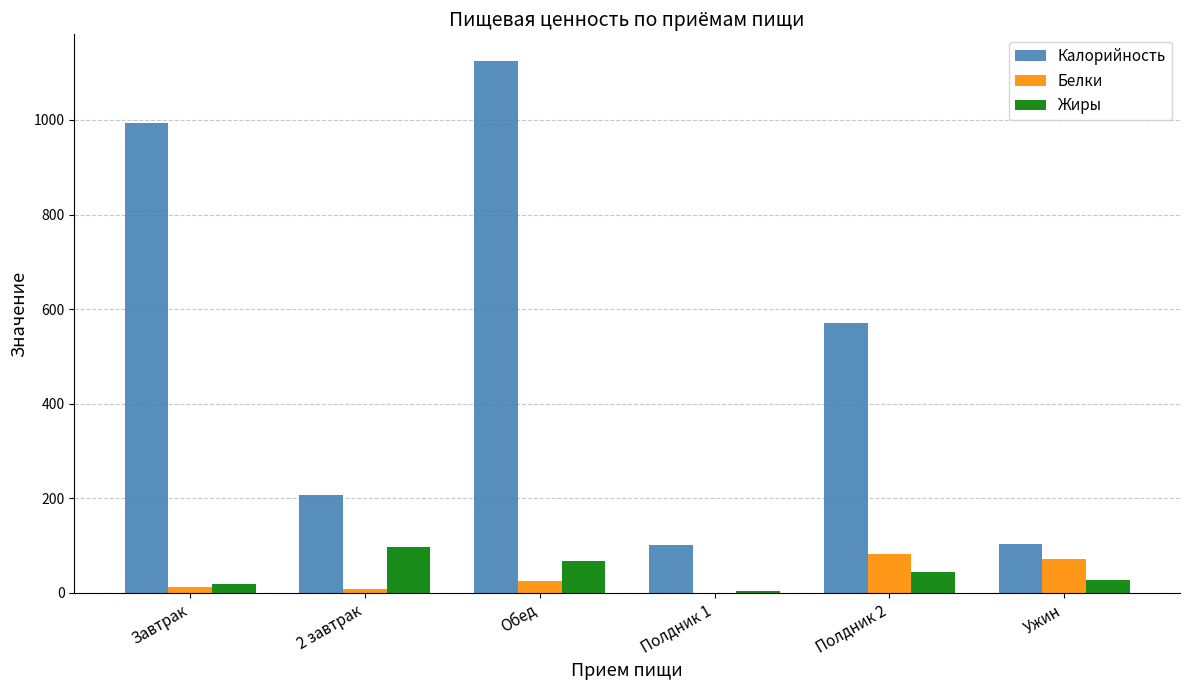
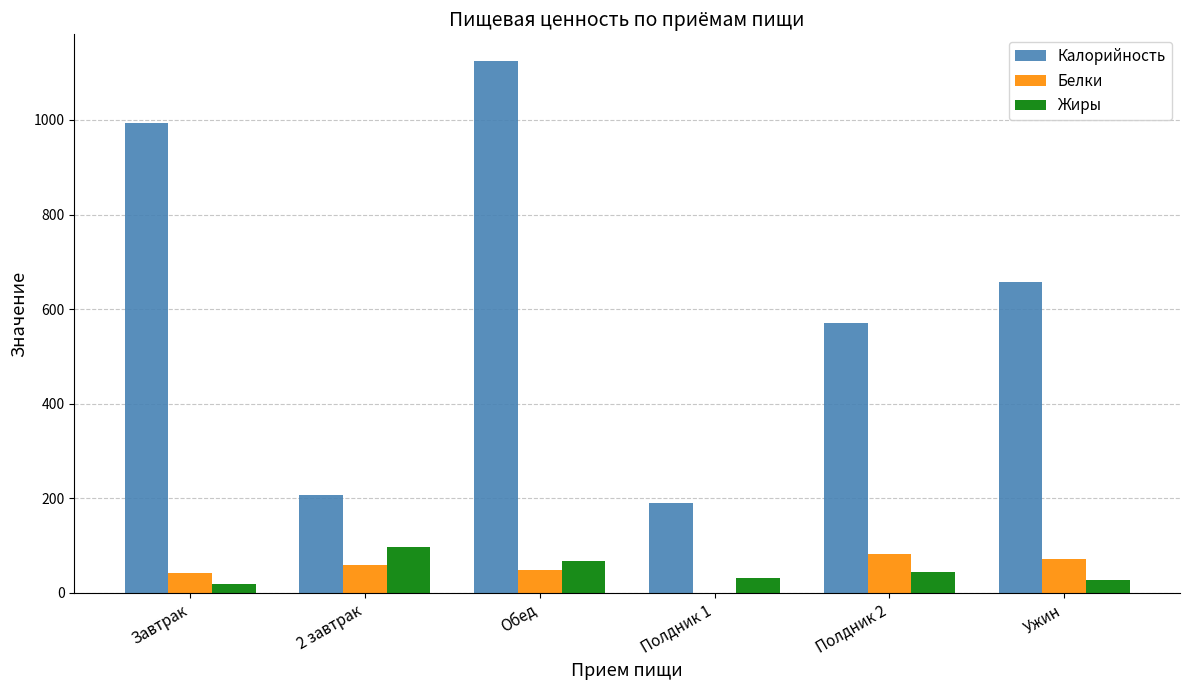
Белки, Завтрак: 10 -> 40
Белки, 2 завтрак: 10 -> 60
Белки, Обед: 30 -> 50
Калорийность, Полдник 1: 100 -> 190
Жиры, Полдник 1: 0 -> 30
Калорийность, Ужин: 100 -> 660
